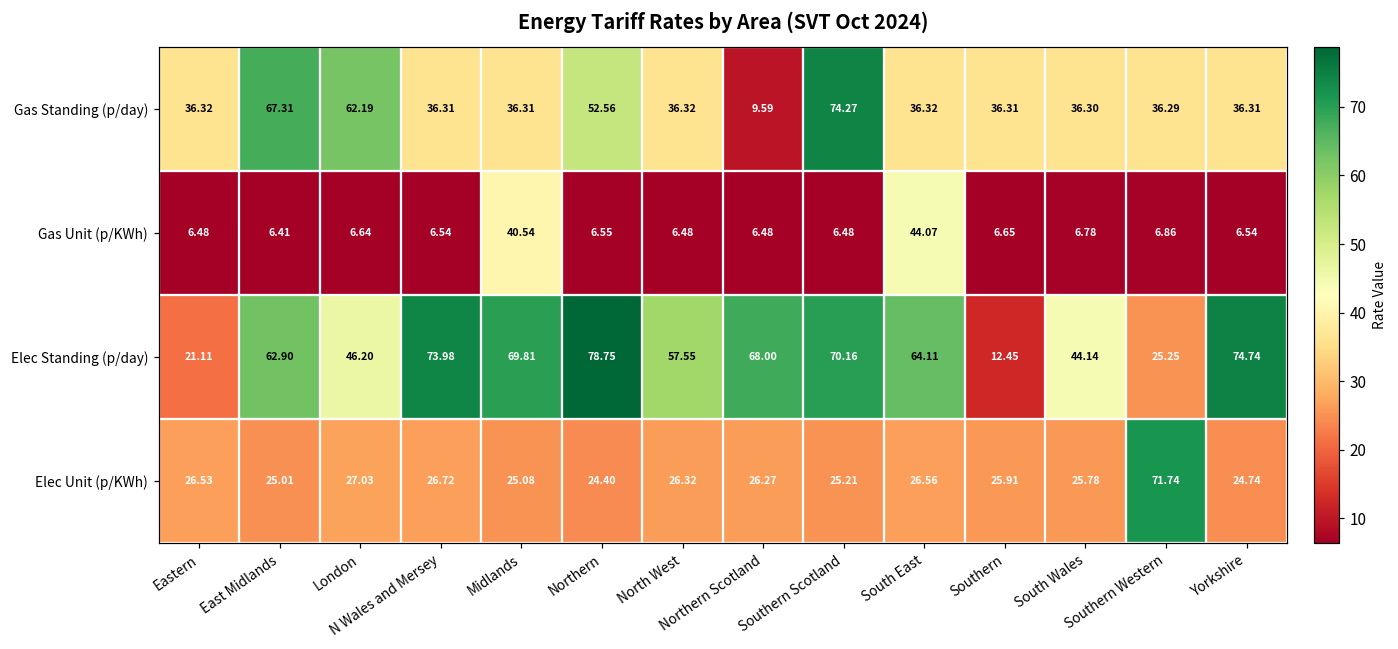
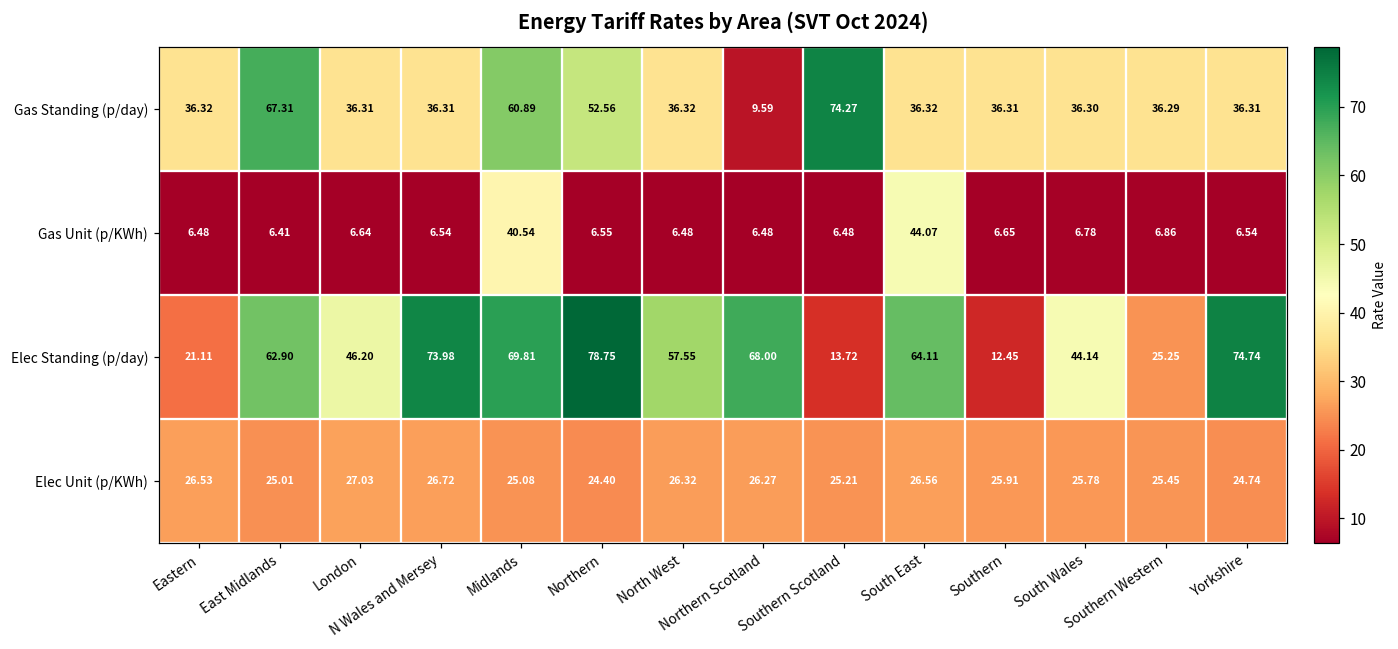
Gas Standing (p/day), London: 62.19 -> 36.31
Gas Standing (p/day), Midlands: 36.31 -> 60.89
Elec Standing (p/day), Southern Scotland: 70.16 -> 13.72
Elec Unit (p/KWh), Southern Western: 71.74 -> 25.45
